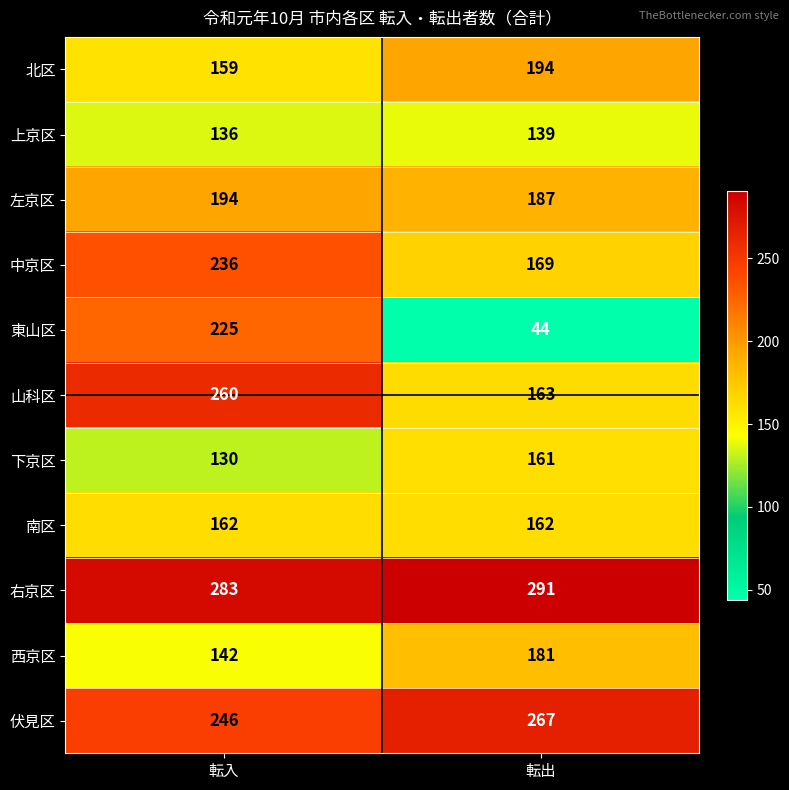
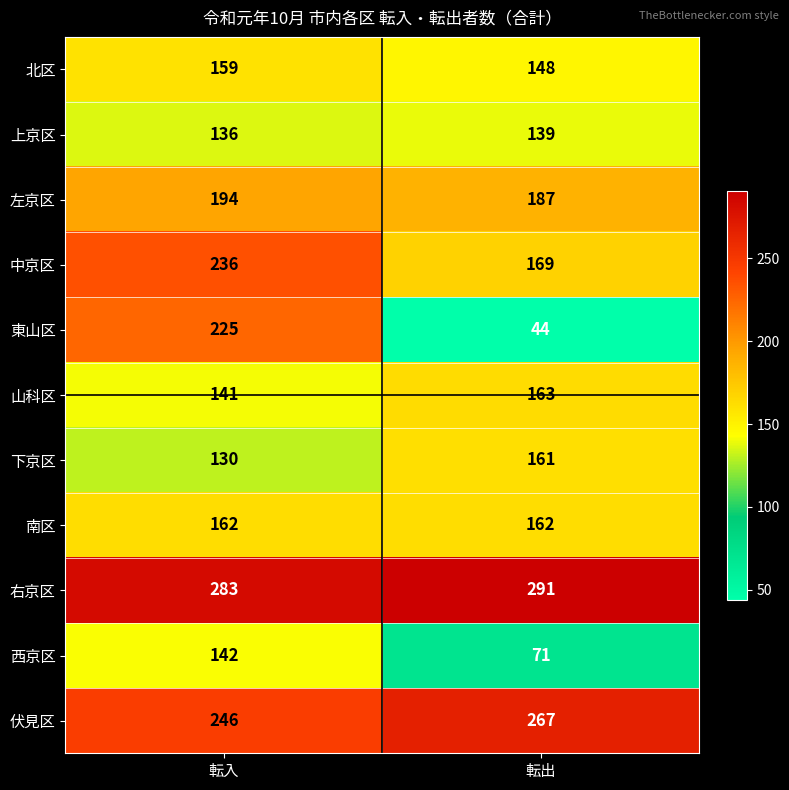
北区, 転出: 194 -> 148
山科区, 転入: 260 -> 141
西京区, 転出: 181 -> 71
